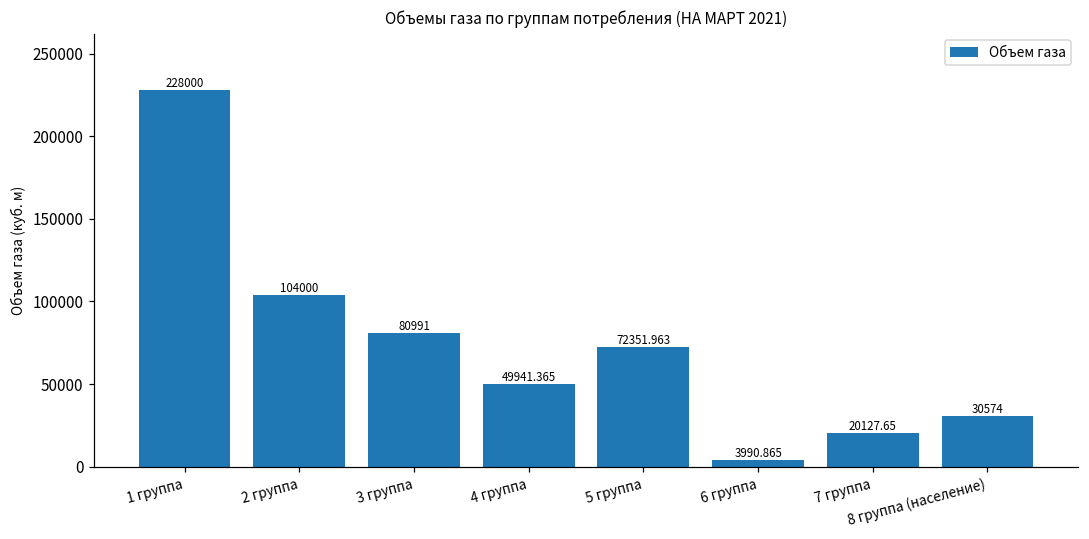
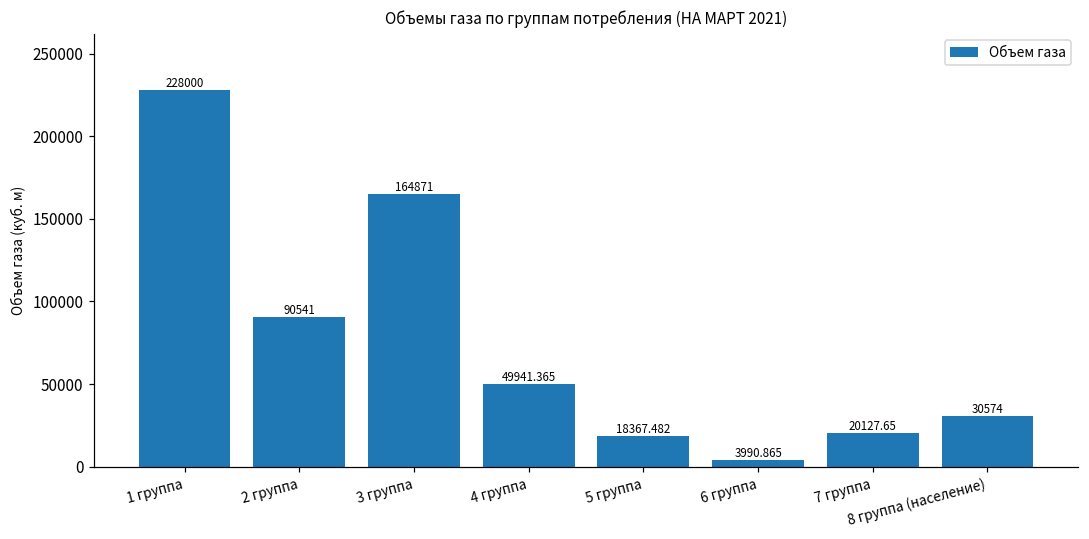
2 группа: 104000 -> 90541
3 группа: 80991 -> 164871
5 группа: 72351.963 -> 18367.482
